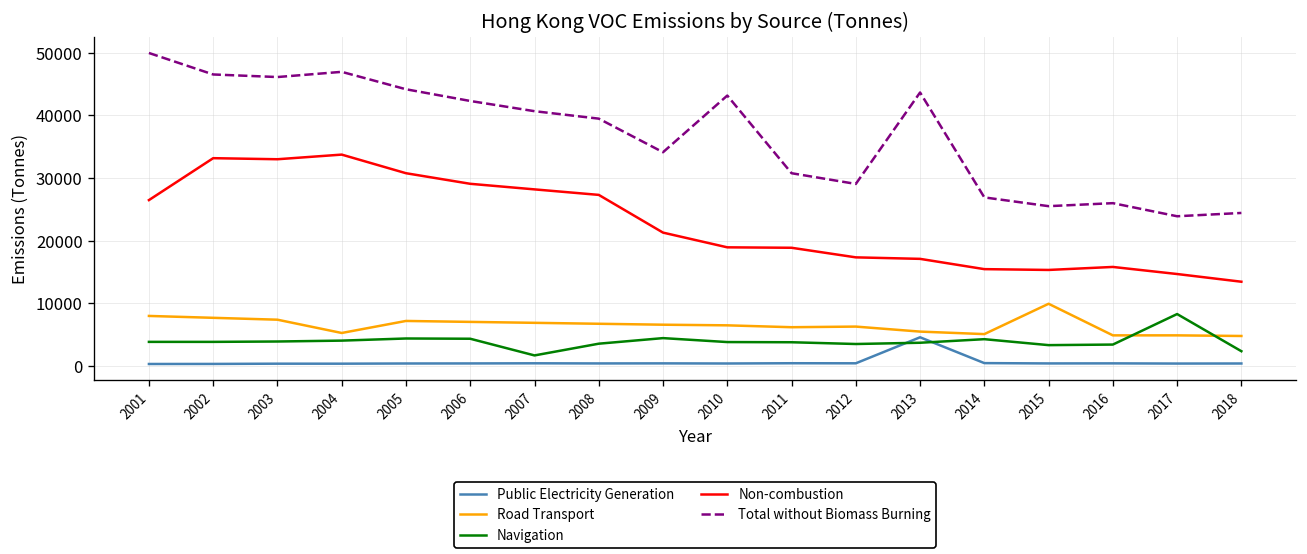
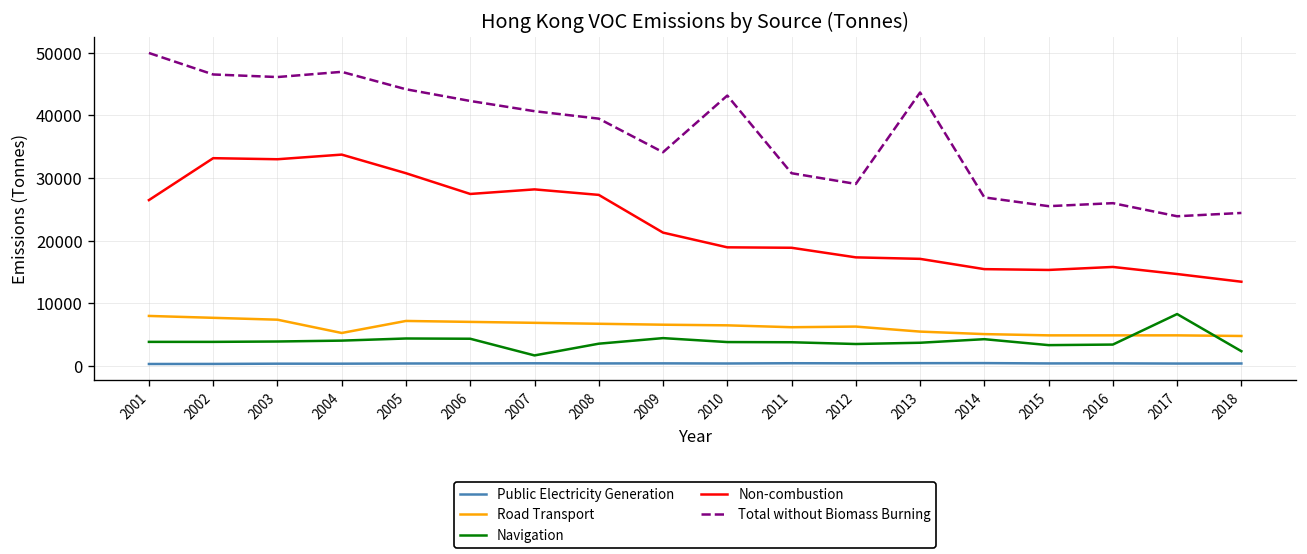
Non-combustion, 2006: 29000 -> 27000
Public Electricity Generation, 2013: 5000 -> 0
Road Transport, 2015: 10000 -> 5000
